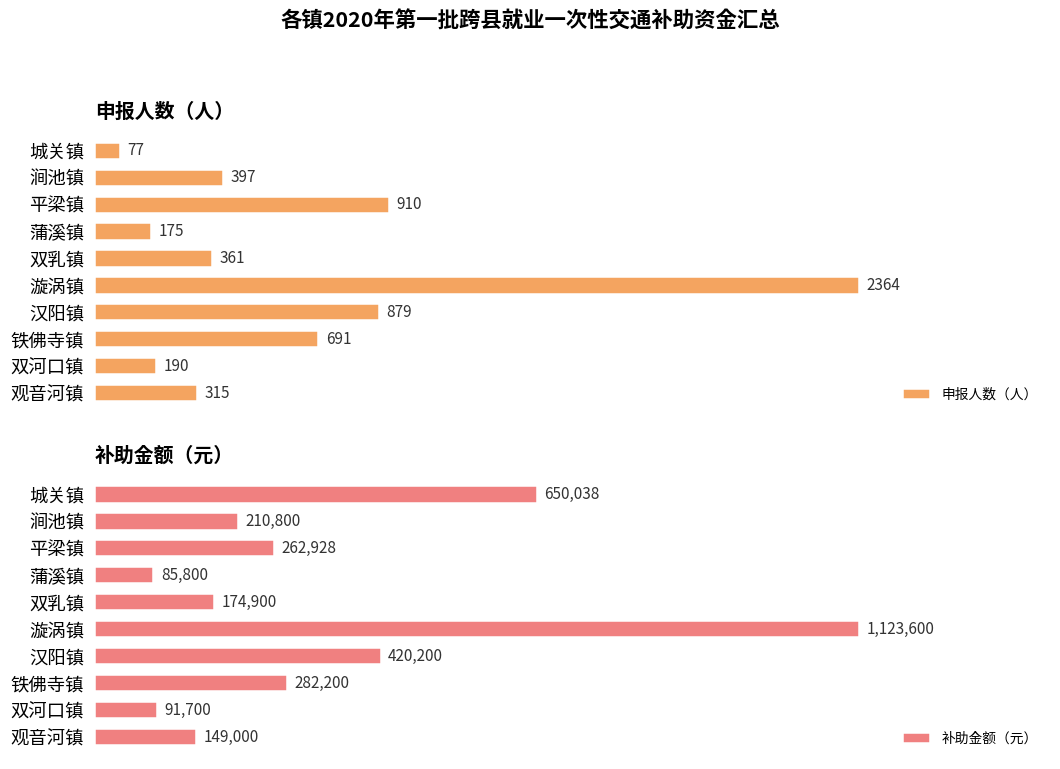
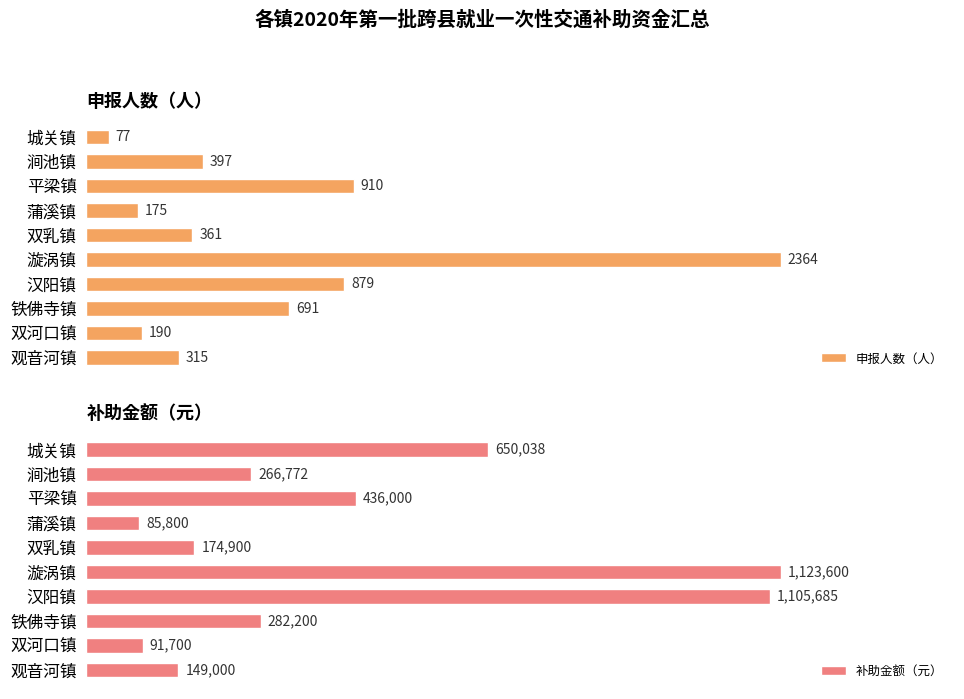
补助金额（元）, 涧池镇: 210,800 -> 266,772
补助金额（元）, 平梁镇: 262,928 -> 436,000
补助金额（元）, 汉阳镇: 420,200 -> 1,105,685
